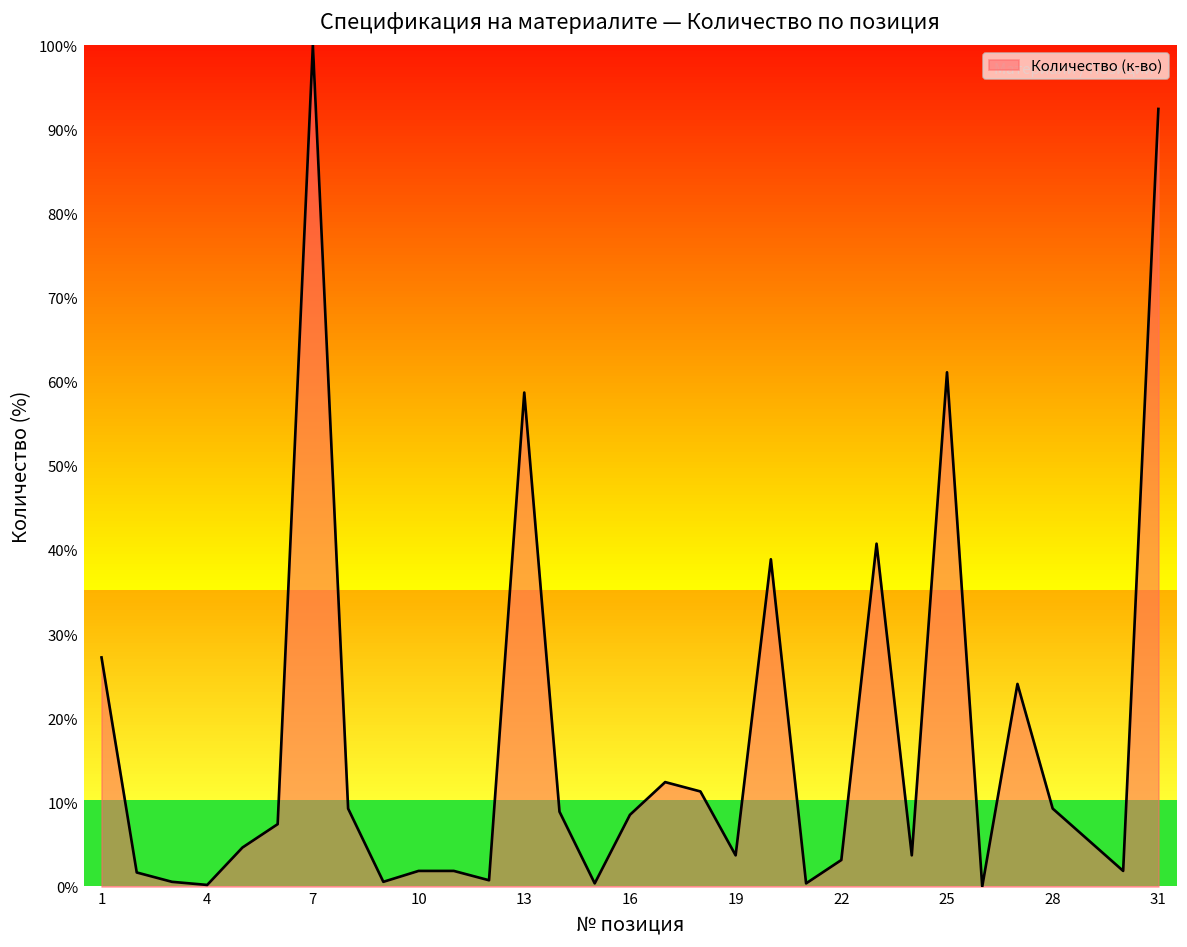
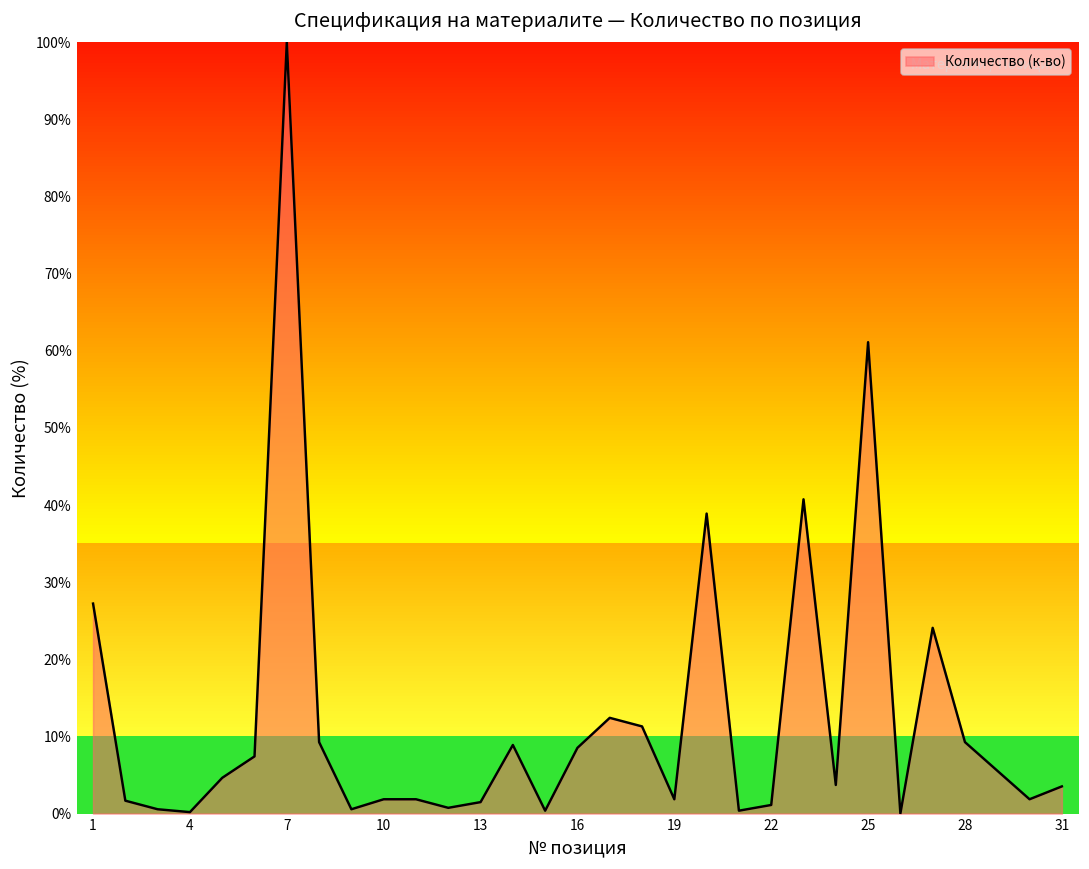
13: 59% -> 1%
19: 4% -> 2%
22: 3% -> 1%
31: 92% -> 4%
